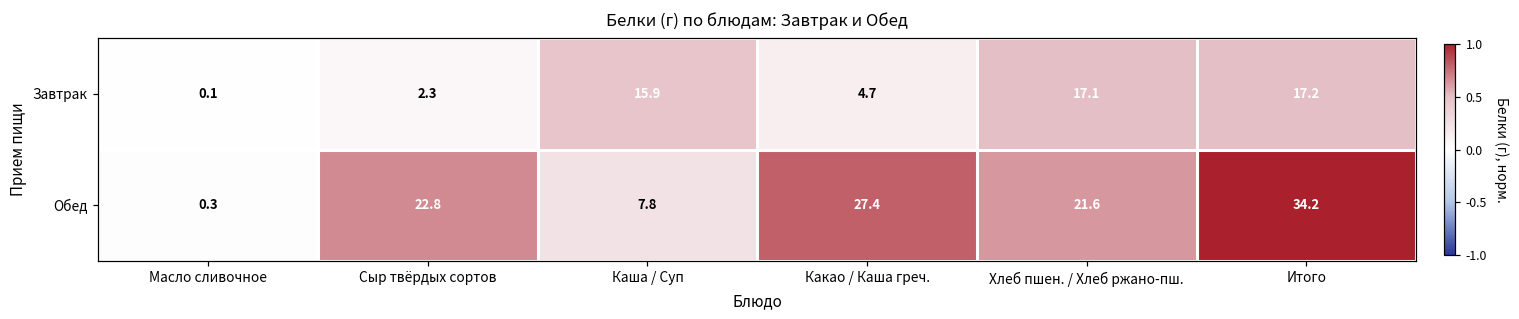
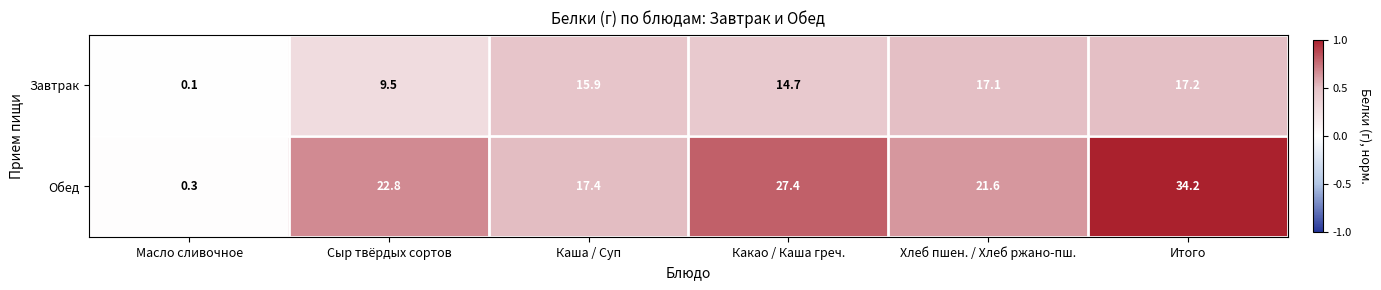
Завтрак, Сыр твёрдых сортов: 2.3 -> 9.5
Завтрак, Какао / Каша греч.: 4.7 -> 14.7
Обед, Каша / Суп: 7.8 -> 17.4
